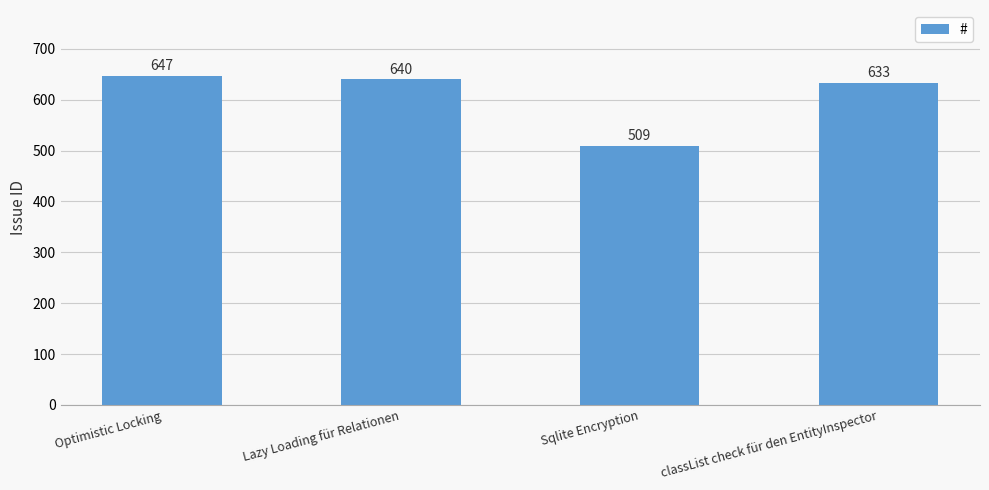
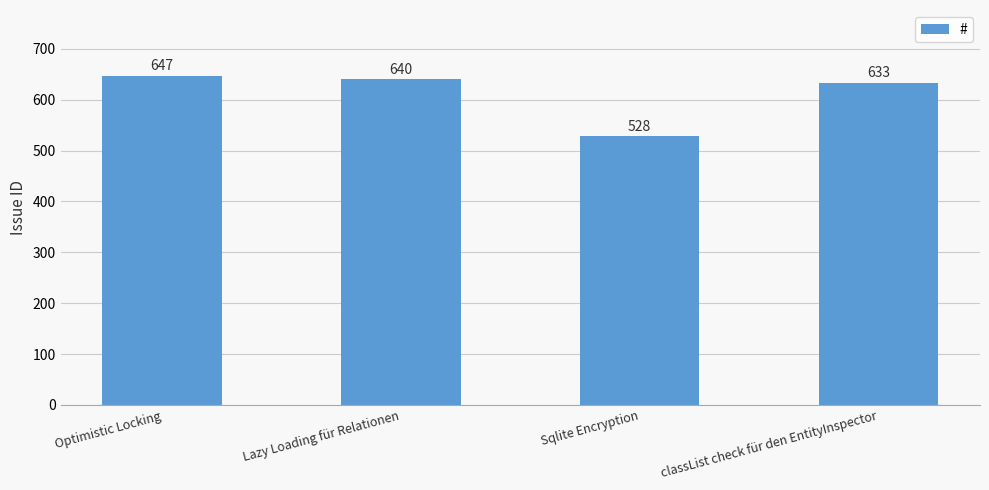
Sqlite Encryption: 509 -> 528
